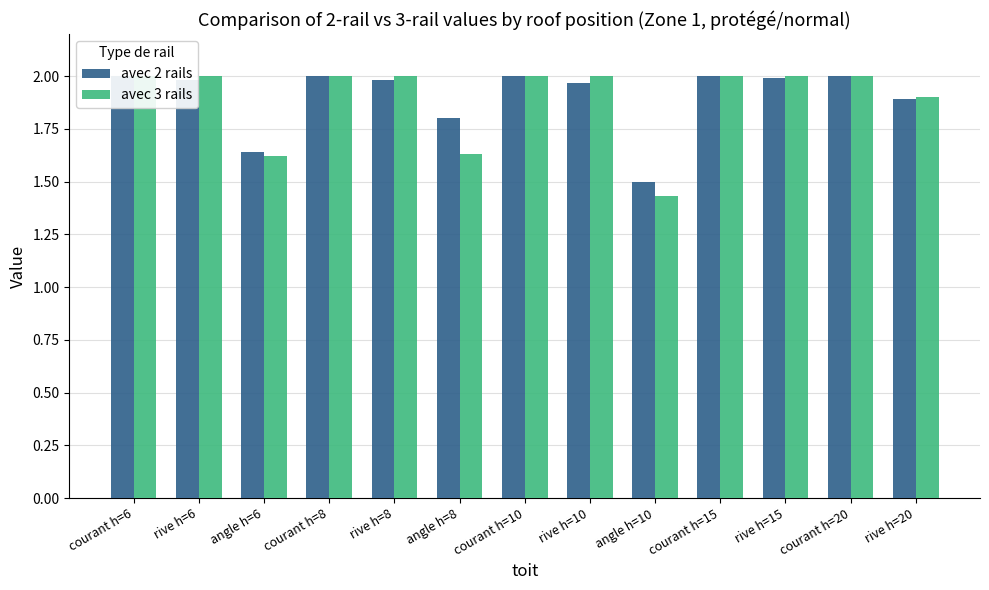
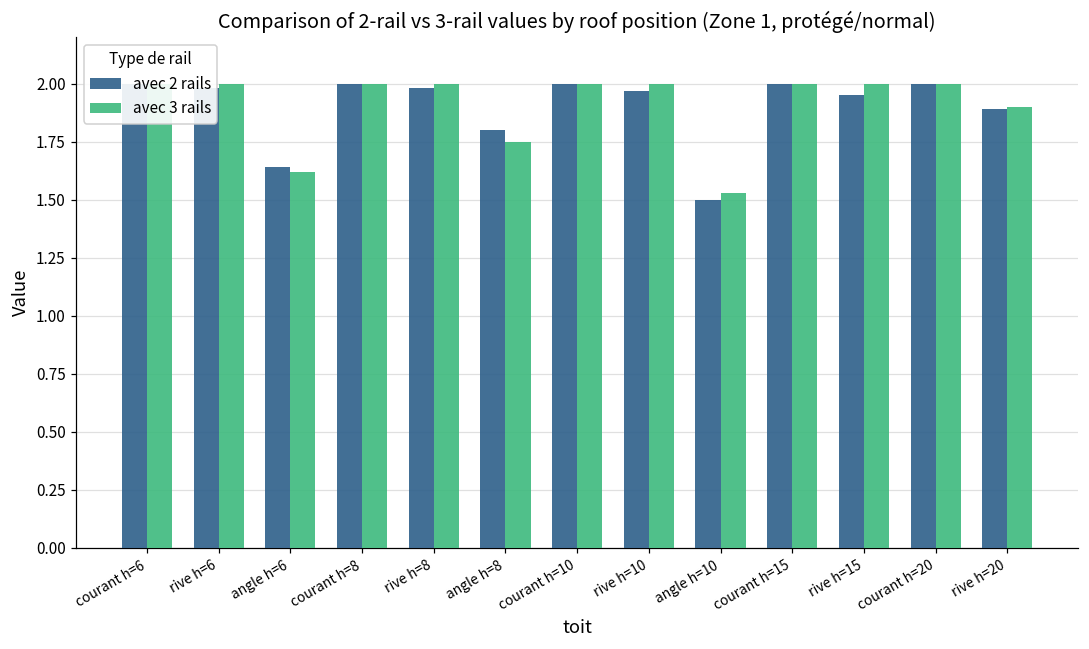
avec 3 rails, angle h=8: 1.63 -> 1.75
avec 3 rails, angle h=10: 1.43 -> 1.53
avec 2 rails, rive h=15: 1.99 -> 1.95
